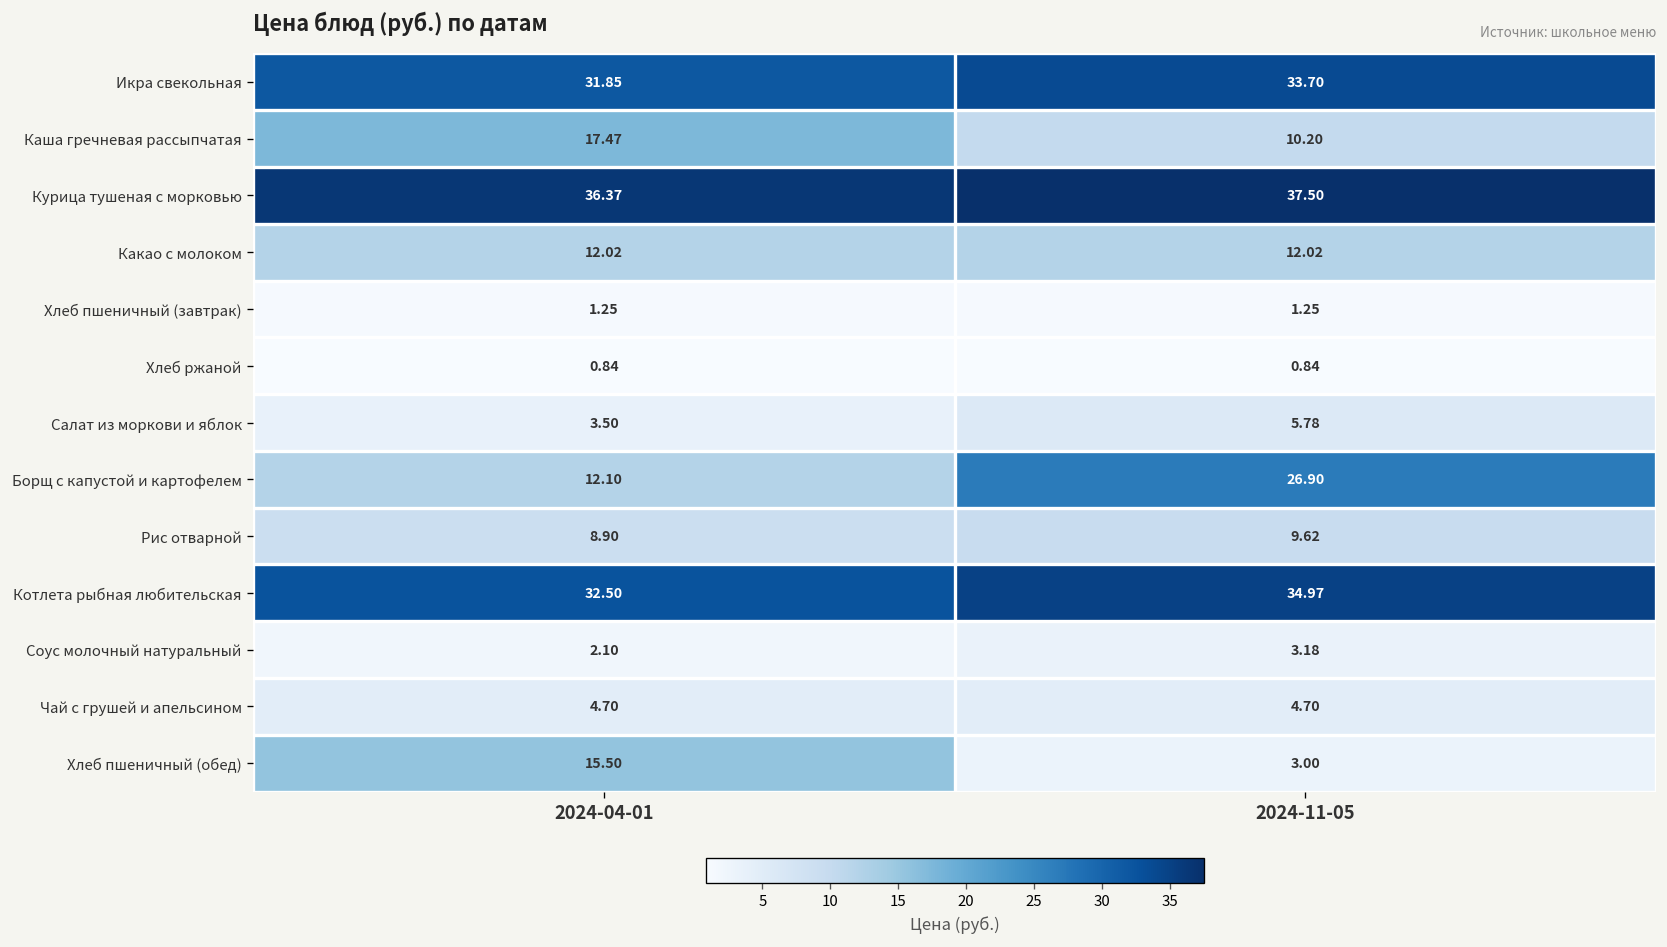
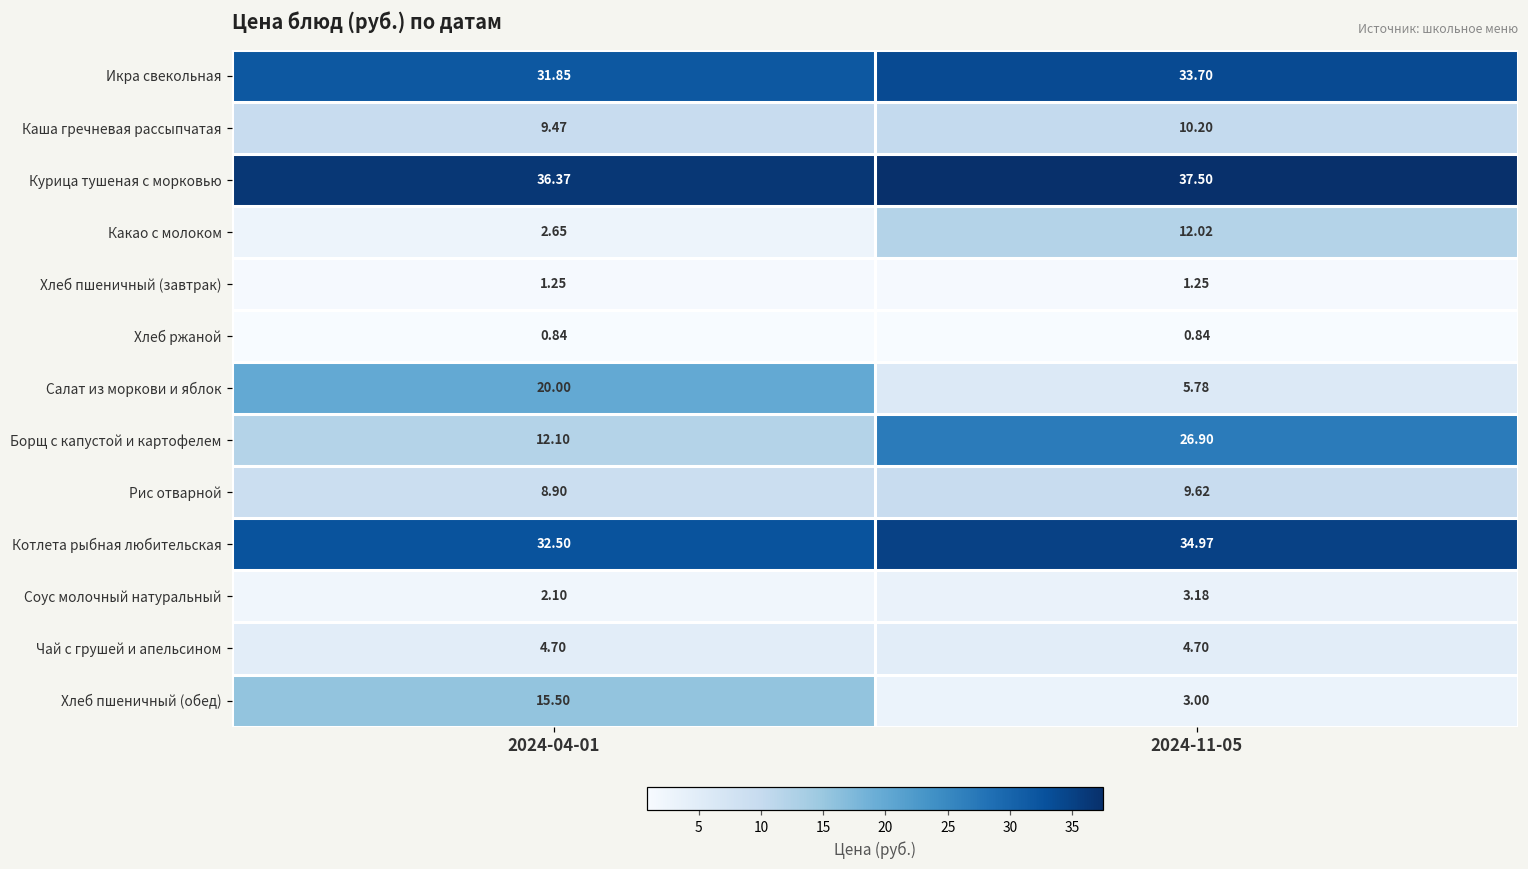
Каша гречневая рассыпчатая, 2024-04-01: 17.47 -> 9.47
Какао с молоком, 2024-04-01: 12.02 -> 2.65
Салат из моркови и яблок, 2024-04-01: 3.50 -> 20.00
